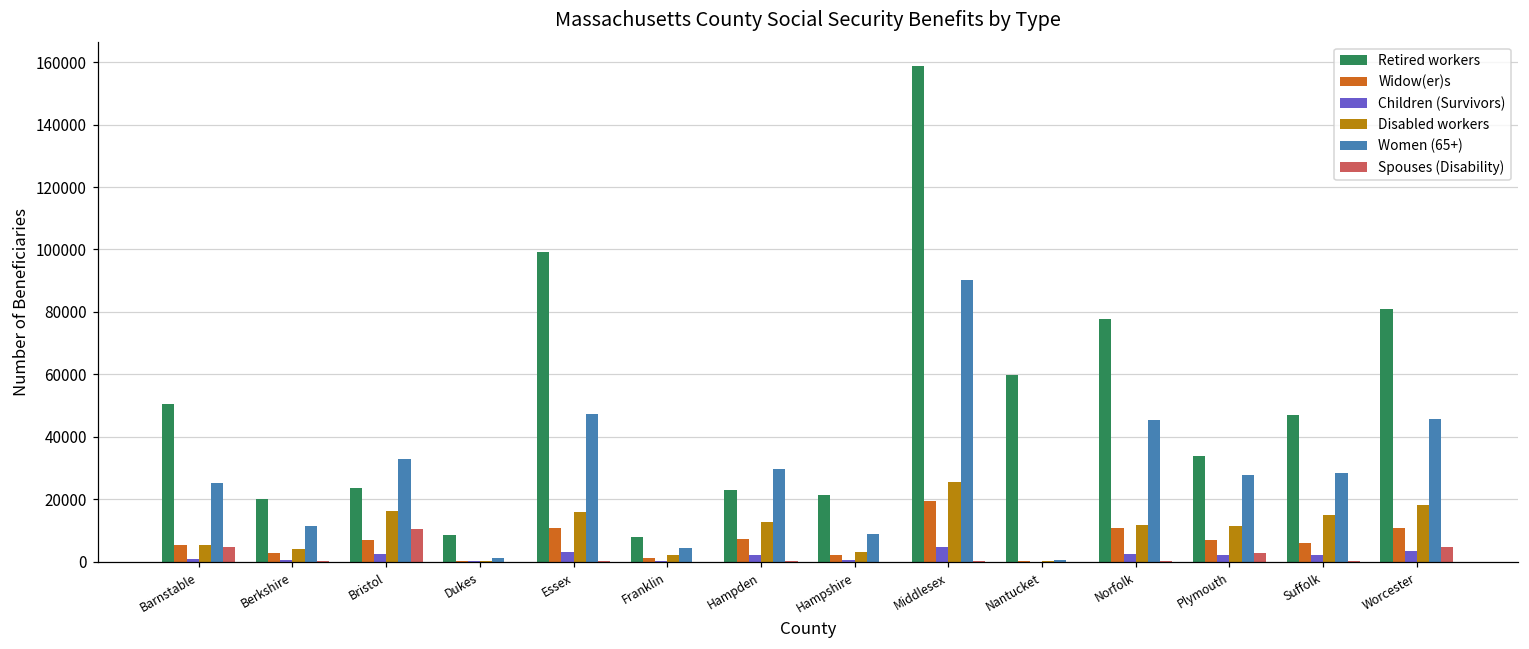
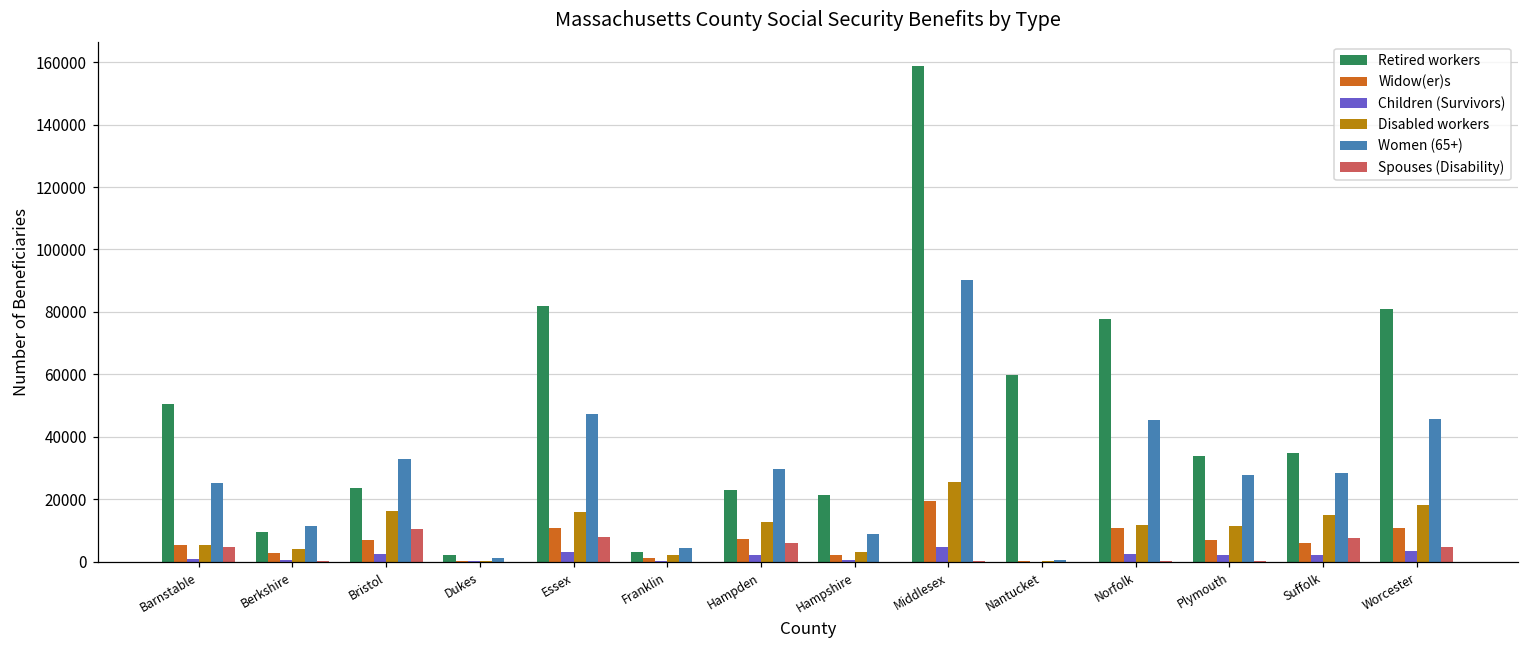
Retired workers, Berkshire: 20000 -> 10000
Retired workers, Dukes: 9000 -> 2000
Retired workers, Essex: 99000 -> 82000
Spouses (Disability), Essex: 0 -> 8000
Retired workers, Franklin: 8000 -> 3000
Spouses (Disability), Hampden: 0 -> 6000
Spouses (Disability), Plymouth: 3000 -> 0
Retired workers, Suffolk: 47000 -> 35000
Spouses (Disability), Suffolk: 0 -> 8000
